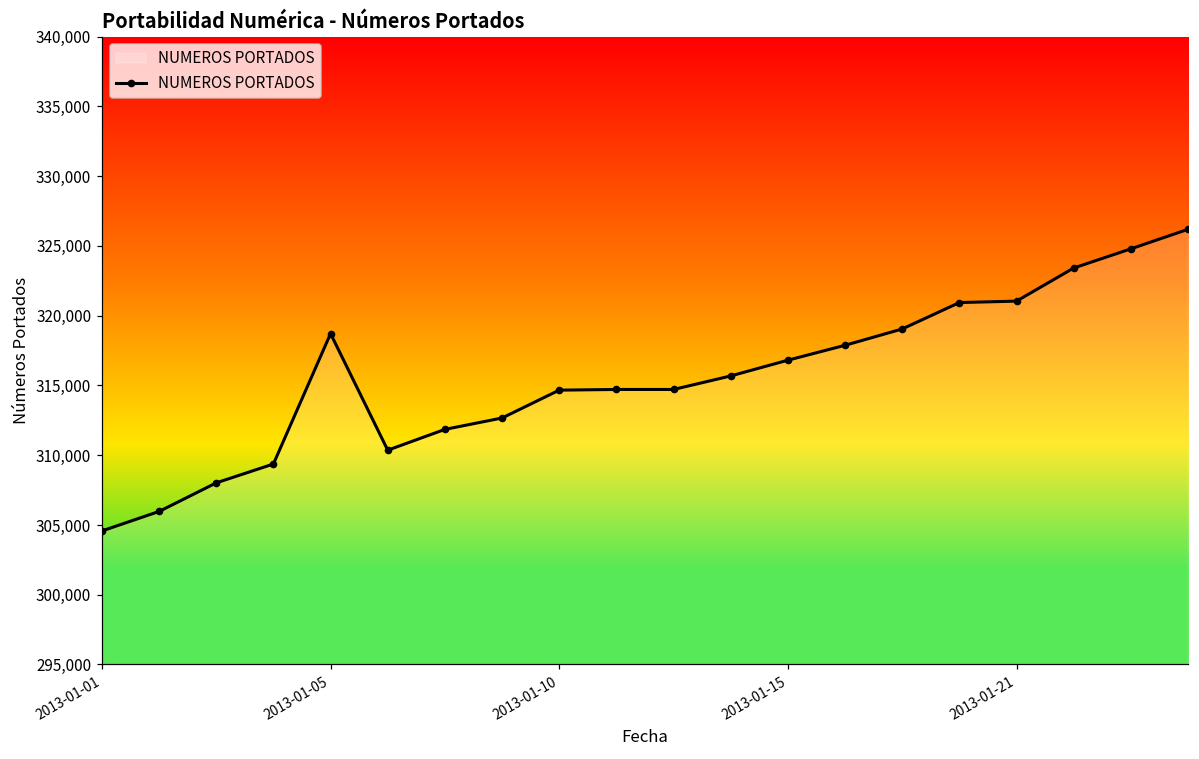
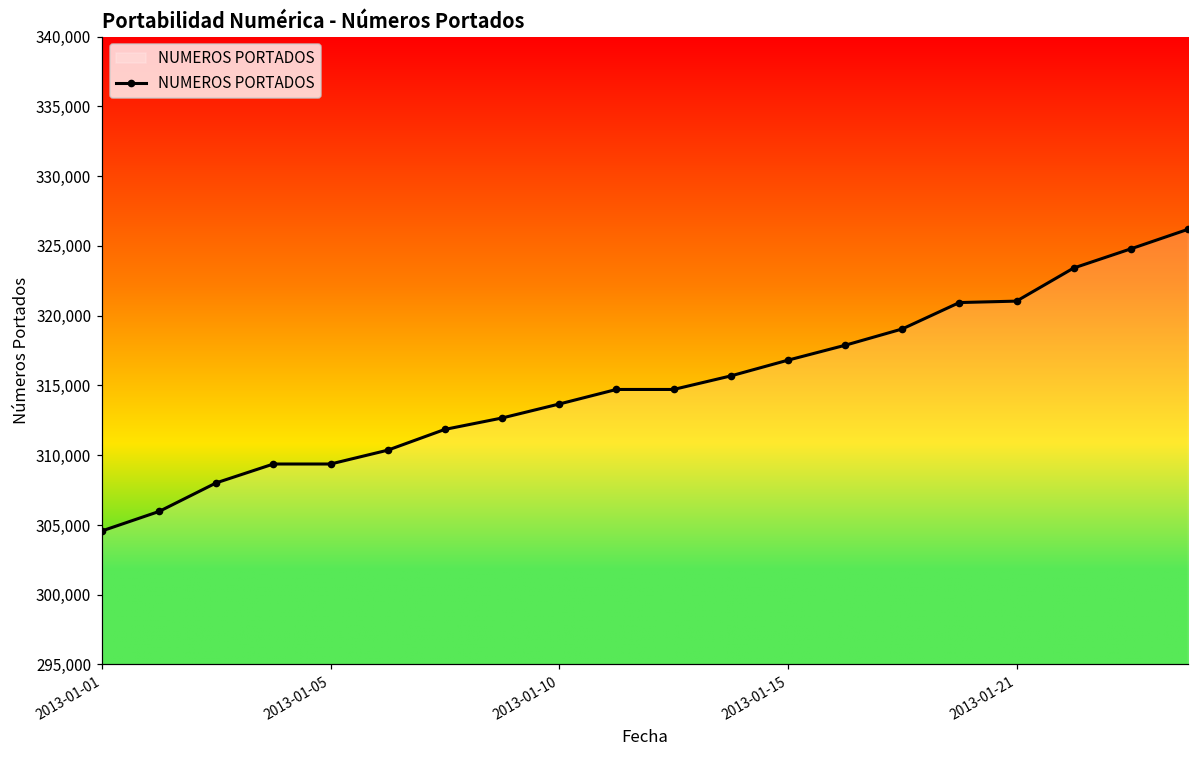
2013-01-05: 318,700 -> 309,400
2013-01-10: 314,700 -> 313,700
